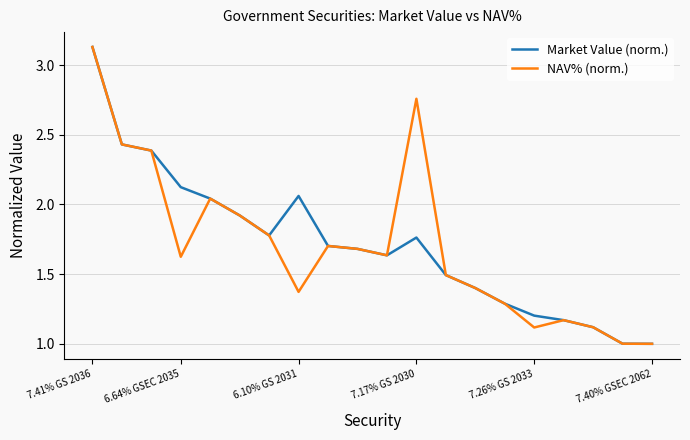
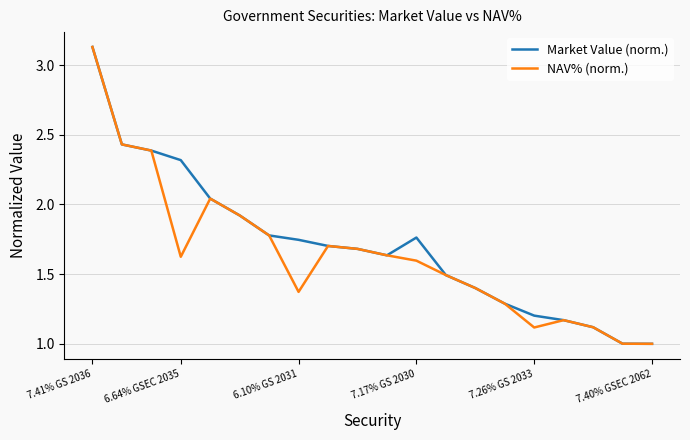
Market Value (norm.), 6.64% GSEC 2035: 2.12 -> 2.32
Market Value (norm.), 6.10% GS 2031: 2.06 -> 1.75
NAV% (norm.), 7.17% GS 2030: 2.76 -> 1.60
